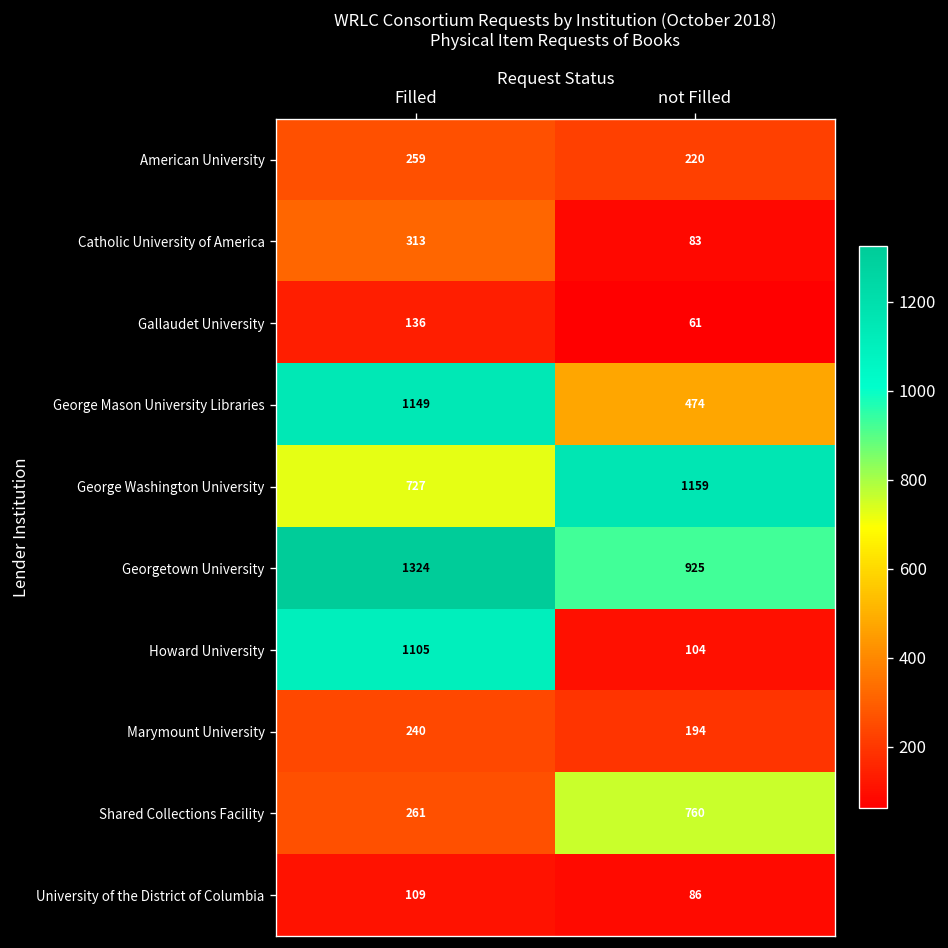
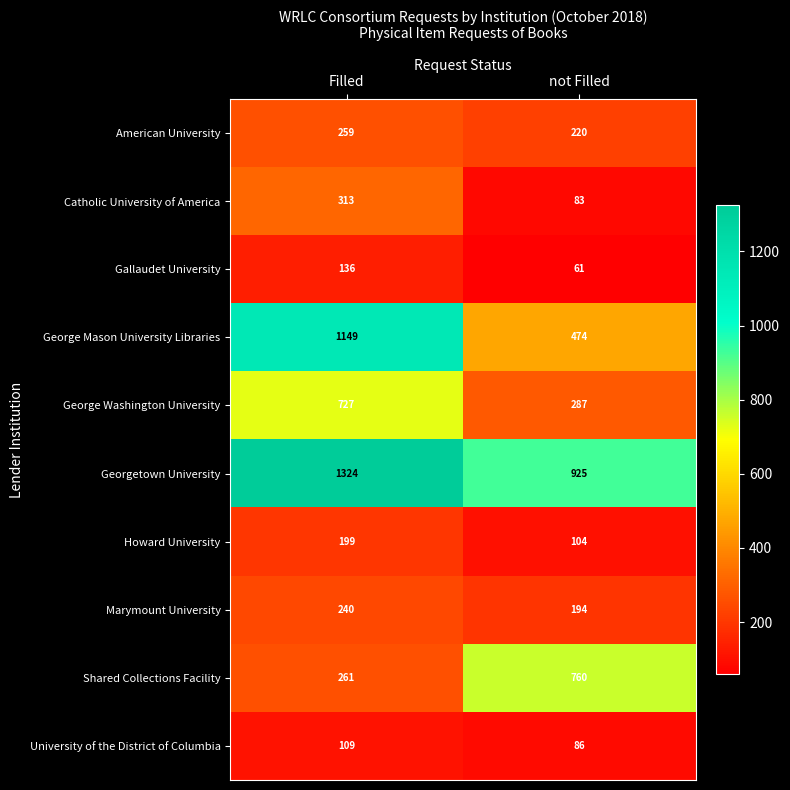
George Washington University, not Filled: 1159 -> 287
Howard University, Filled: 1105 -> 199
